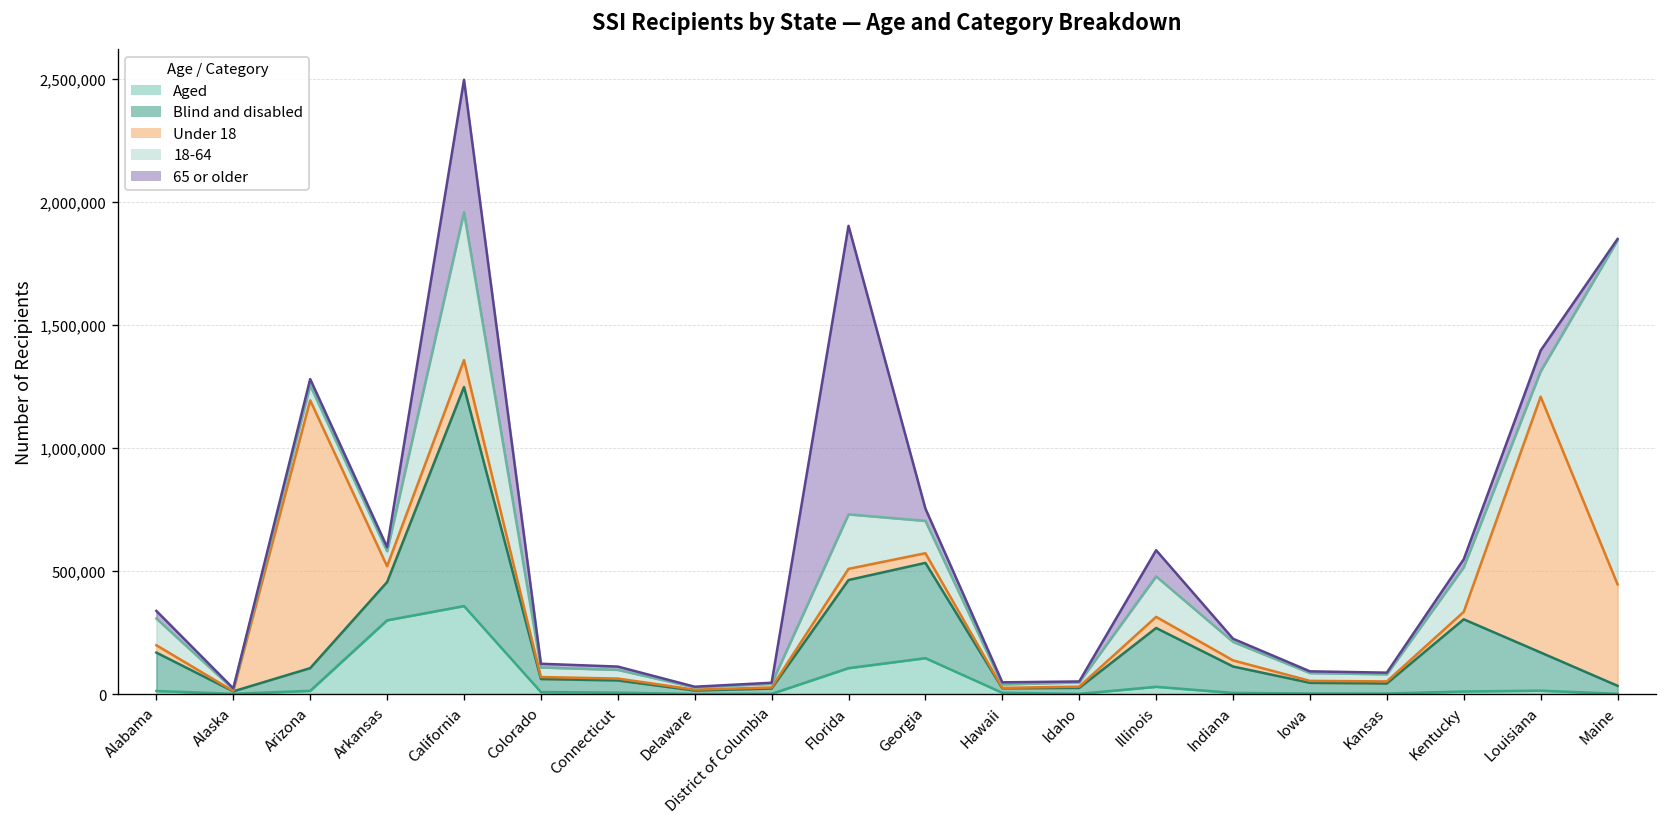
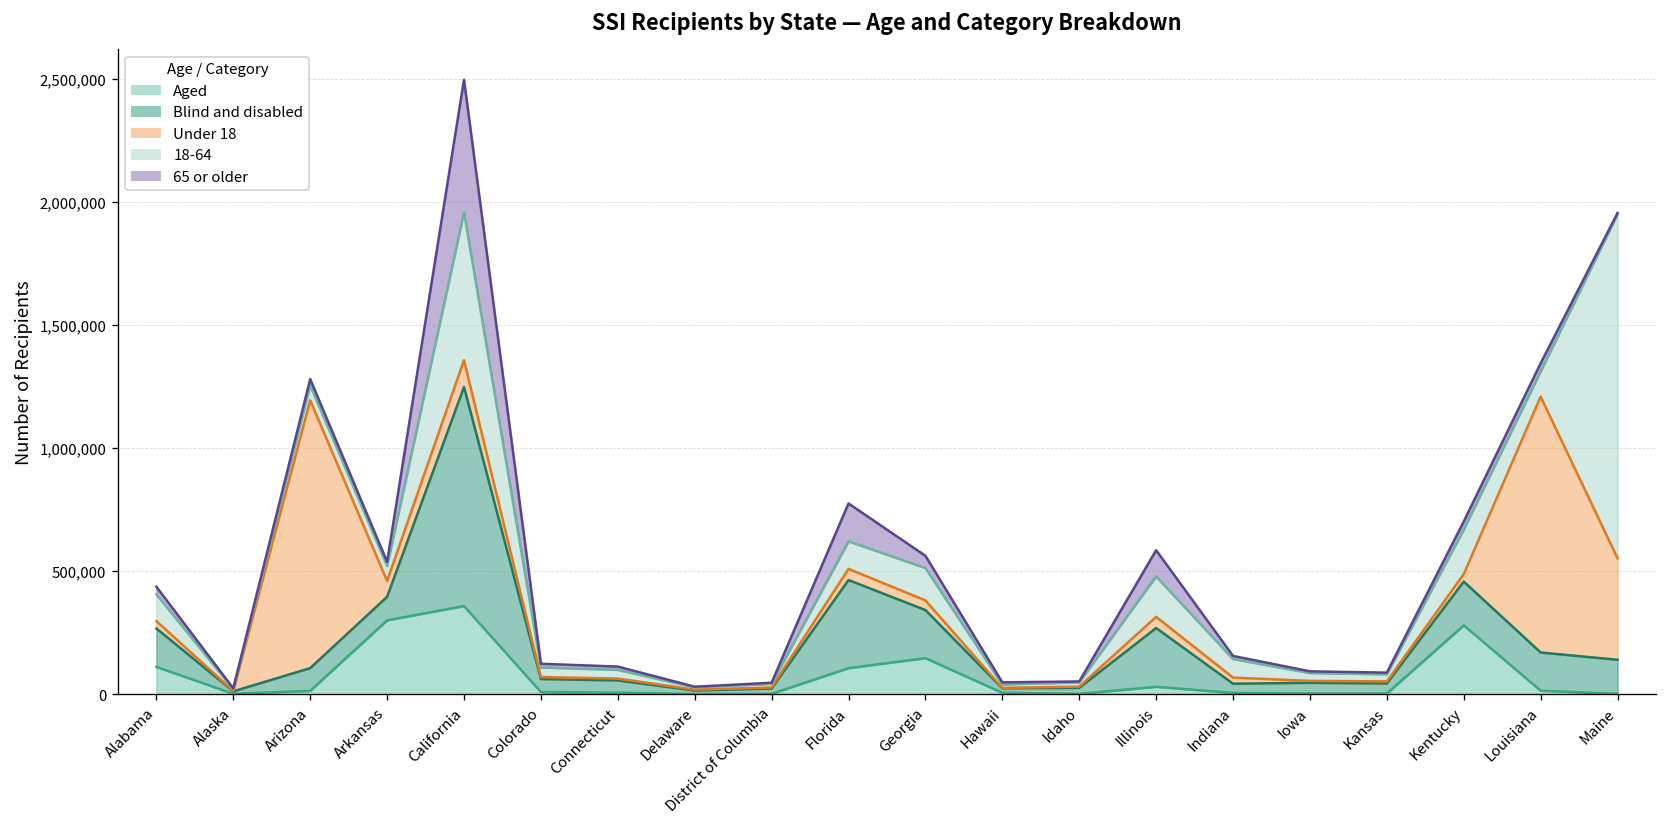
Aged, Alabama: 10,000 -> 110,000
Blind and disabled, Arkansas: 160,000 -> 100,000
18-64, Florida: 220,000 -> 110,000
65 or older, Florida: 1,170,000 -> 150,000
Blind and disabled, Georgia: 390,000 -> 200,000
Blind and disabled, Indiana: 110,000 -> 40,000
Aged, Kentucky: 10,000 -> 280,000
Blind and disabled, Kentucky: 290,000 -> 180,000
65 or older, Louisiana: 80,000 -> 30,000
Blind and disabled, Maine: 30,000 -> 140,000
